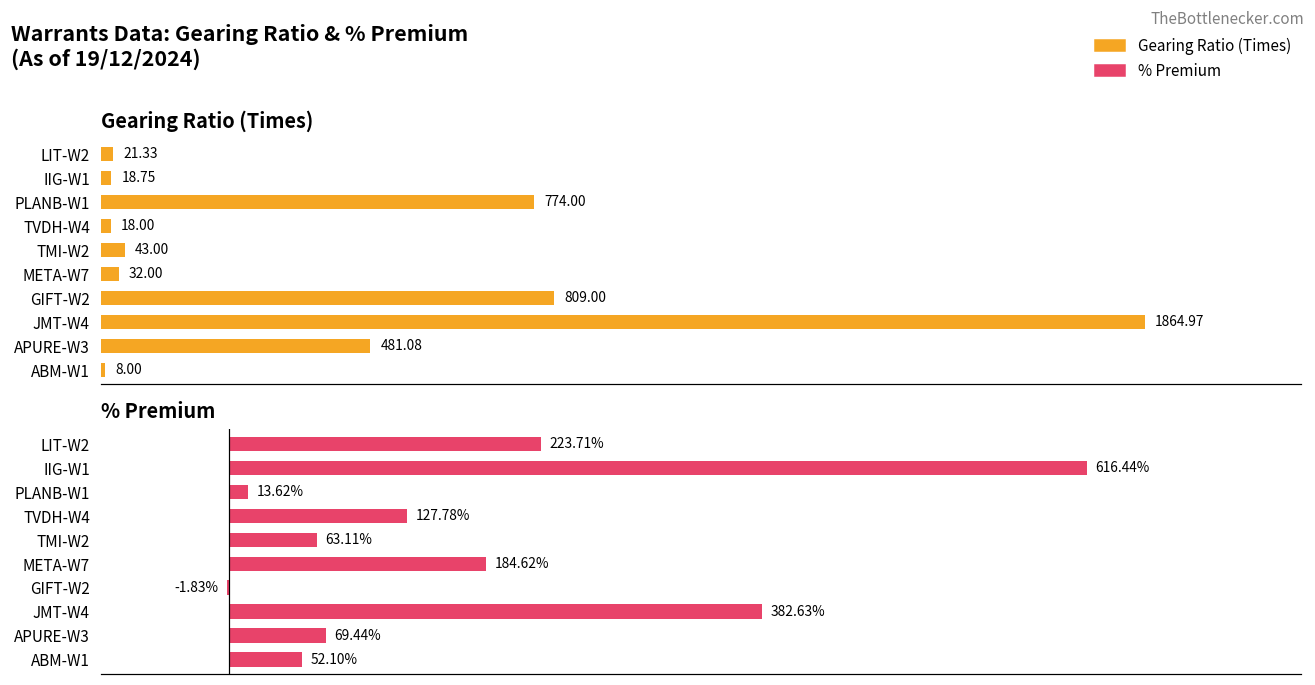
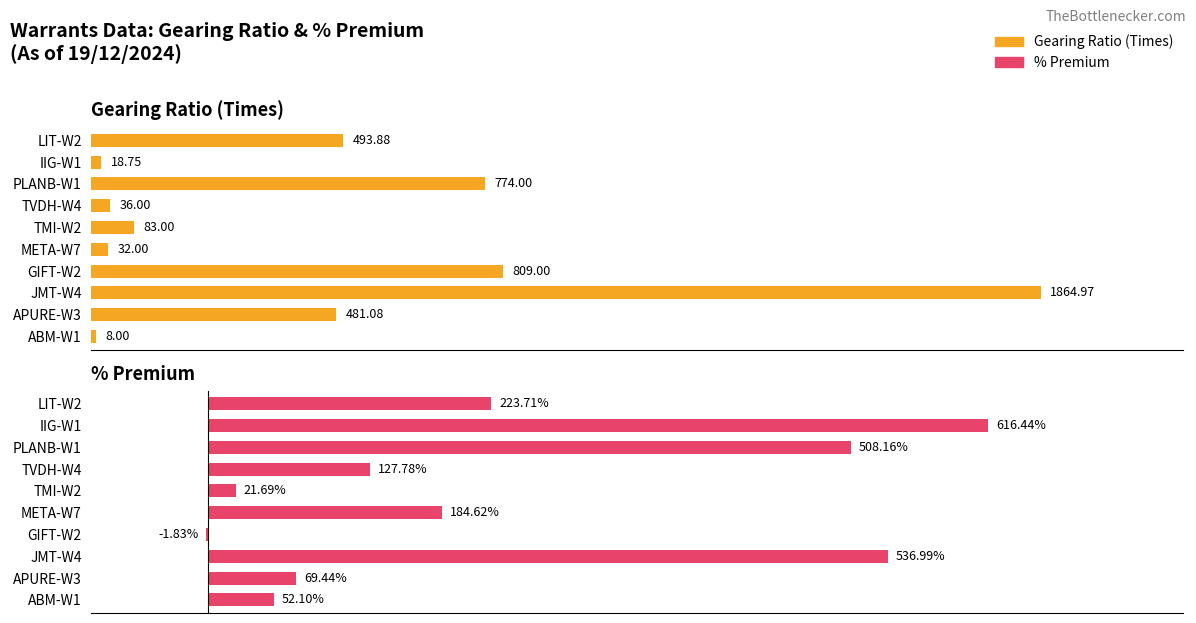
Gearing Ratio (Times), LIT-W2: 21.33 -> 493.88
Gearing Ratio (Times), TVDH-W4: 18.00 -> 36.00
Gearing Ratio (Times), TMI-W2: 43.00 -> 83.00
% Premium, PLANB-W1: 13.62% -> 508.16%
% Premium, TMI-W2: 63.11% -> 21.69%
% Premium, JMT-W4: 382.63% -> 536.99%
